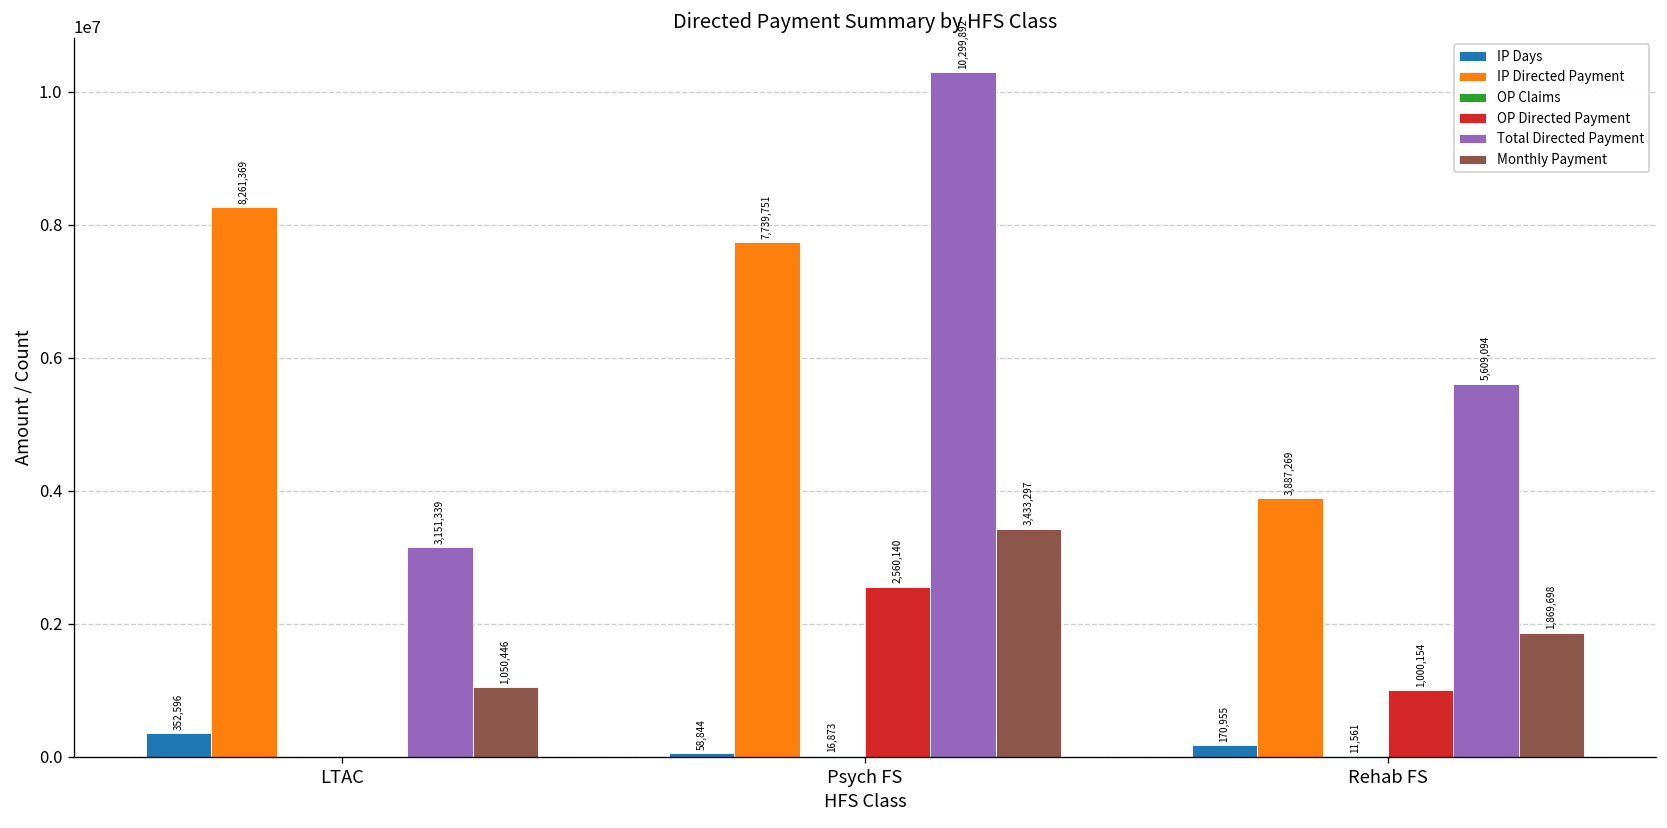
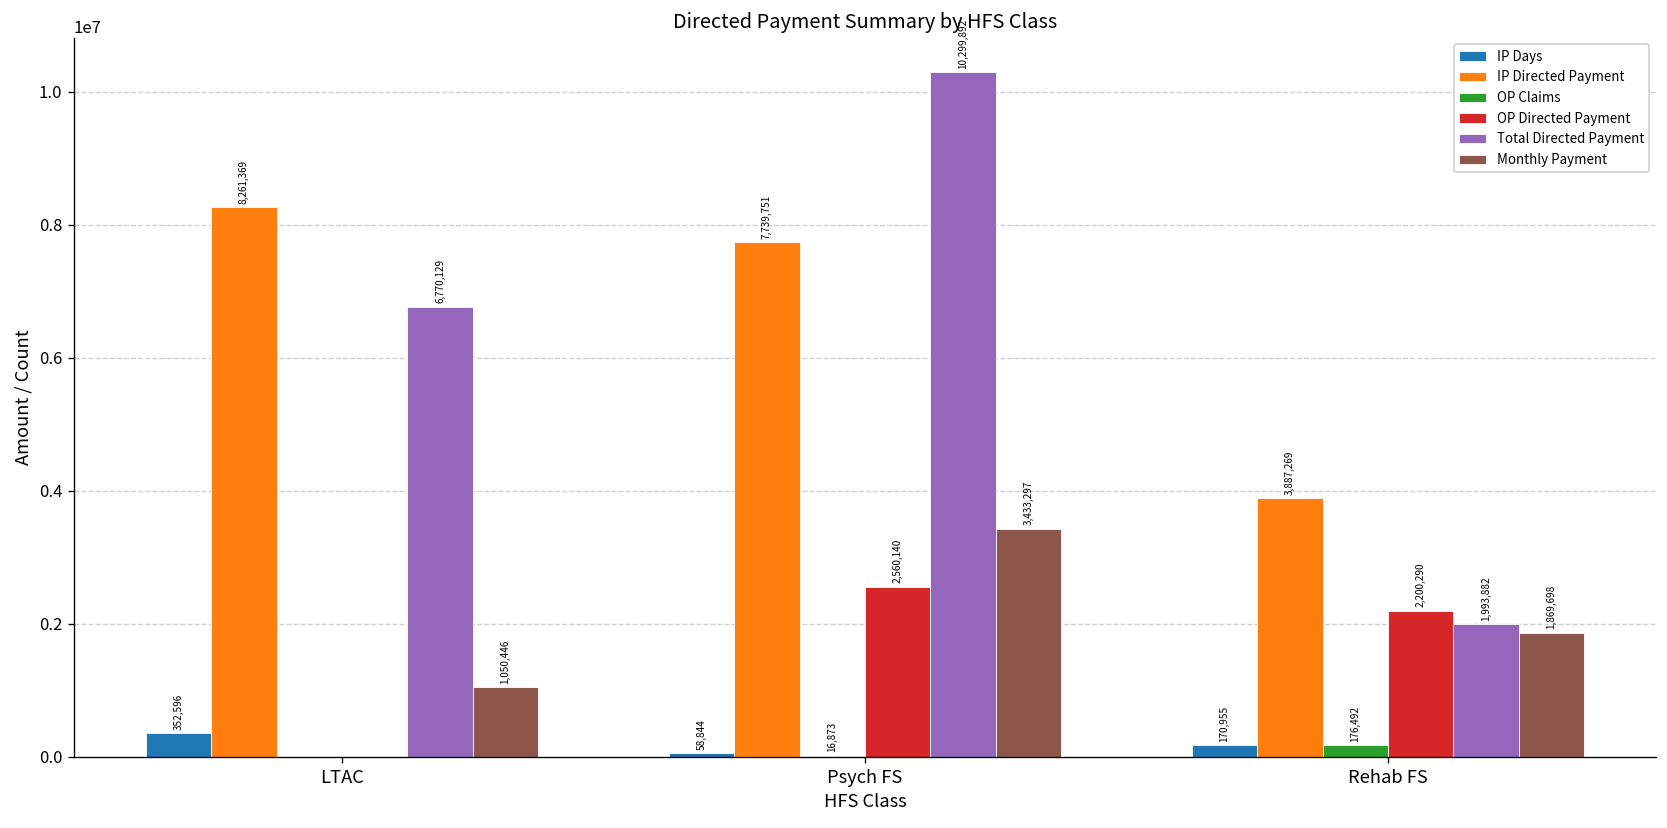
Total Directed Payment, LTAC: 3,151,339 -> 6,770,129
OP Claims, Rehab FS: 11,561 -> 176,492
OP Directed Payment, Rehab FS: 1,000,154 -> 2,200,290
Total Directed Payment, Rehab FS: 5,609,094 -> 1,993,882
